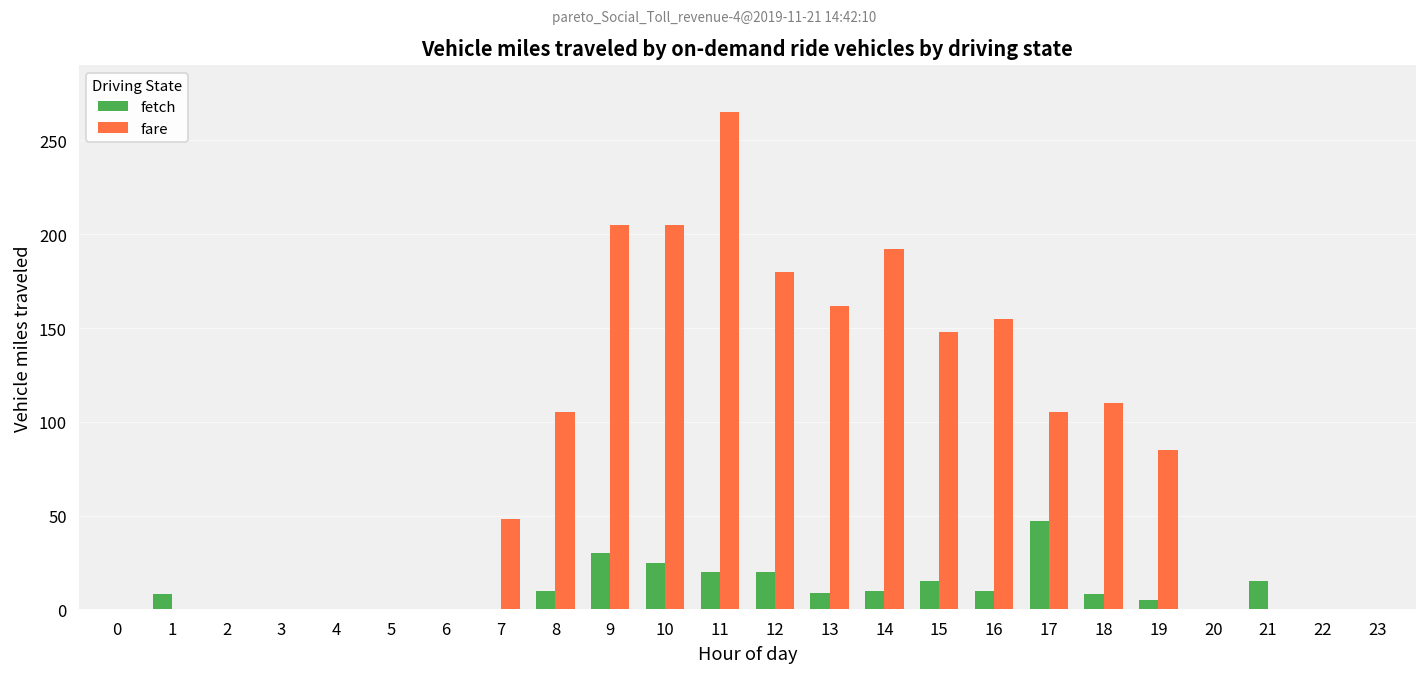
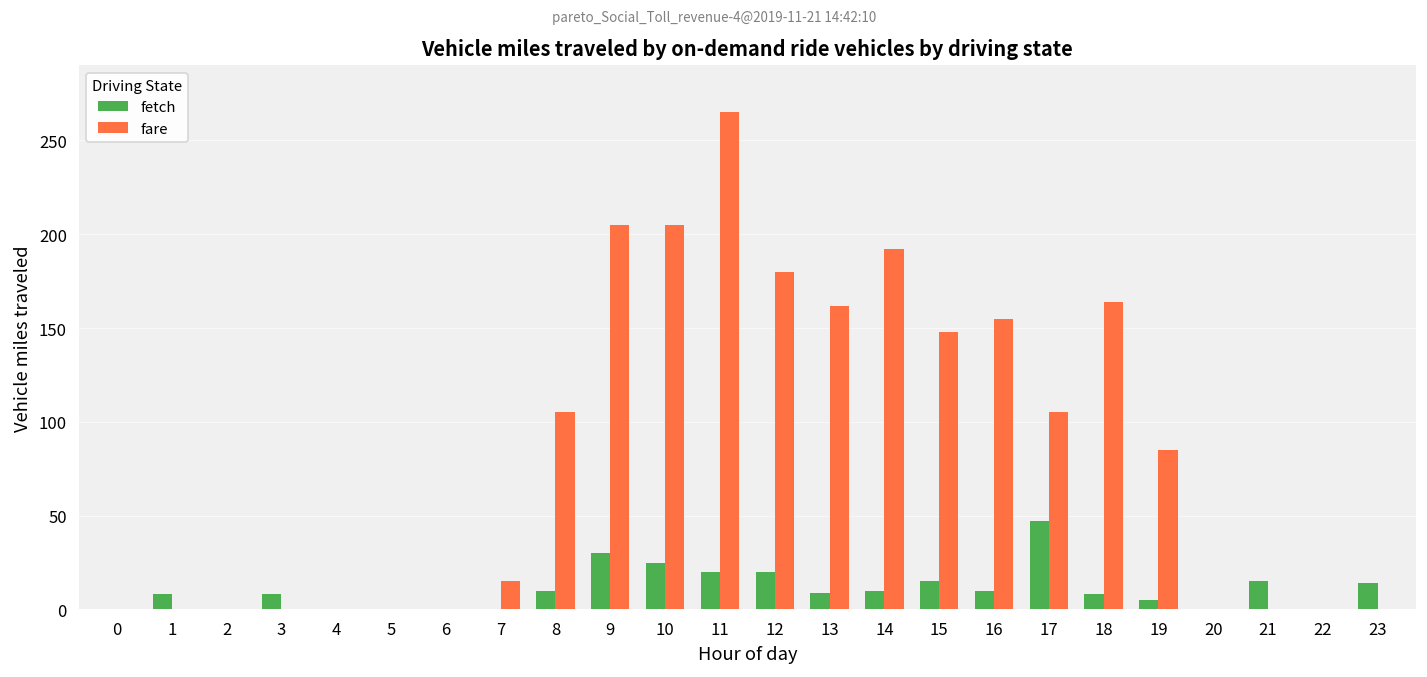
fetch, 3: 0 -> 8
fare, 7: 48 -> 15
fare, 18: 110 -> 164
fetch, 23: 0 -> 14
